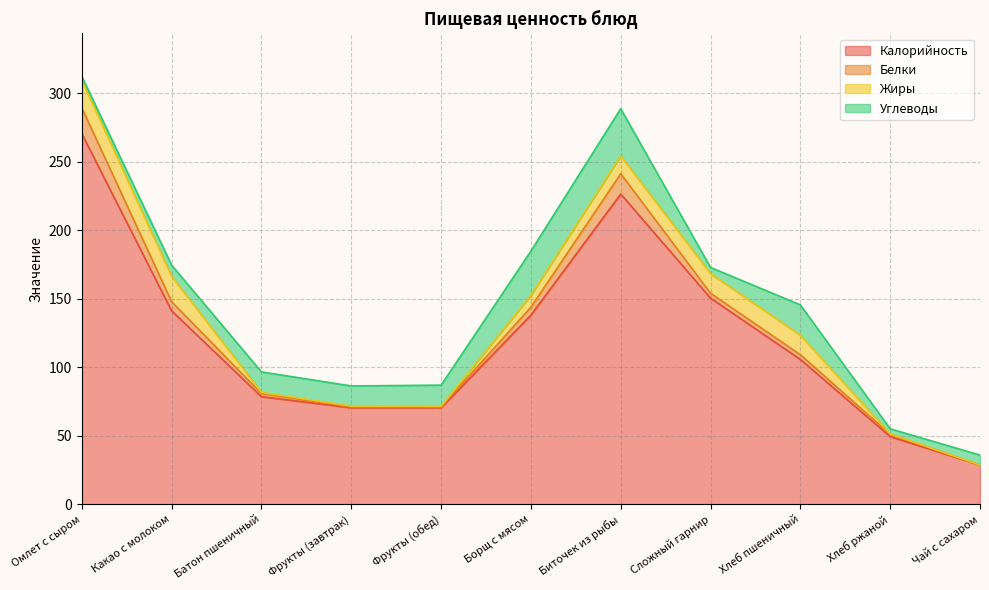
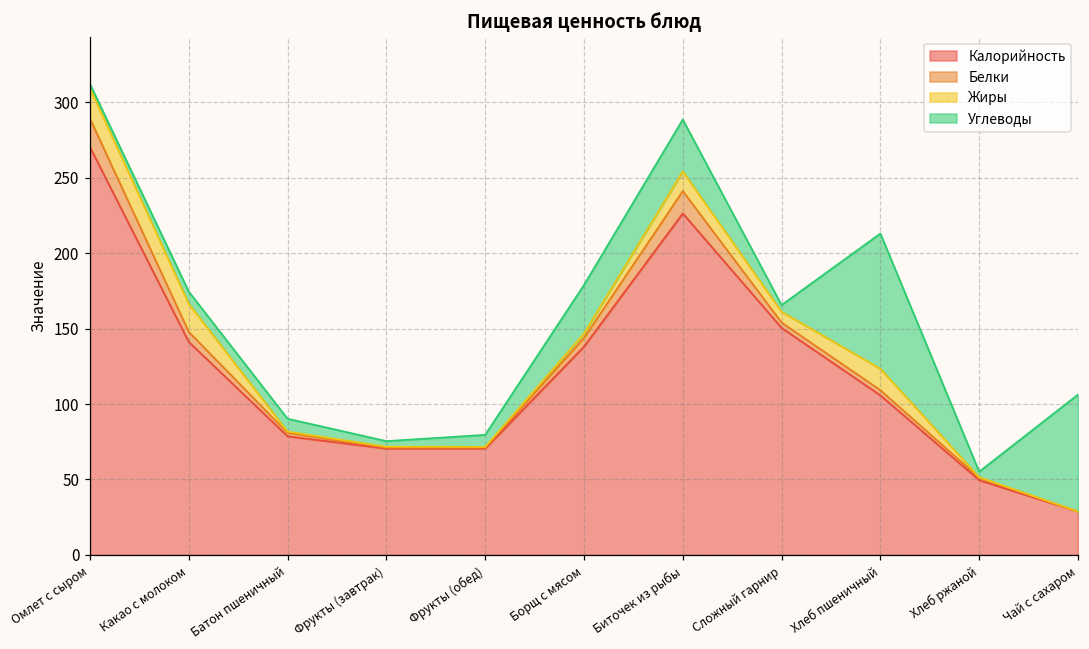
Углеводы, Батон пшеничный: 15 -> 9
Углеводы, Фрукты (завтрак): 15 -> 4
Углеводы, Фрукты (обед): 15 -> 8
Жиры, Борщ с мясом: 9 -> 3
Жиры, Сложный гарнир: 14 -> 7
Углеводы, Хлеб пшеничный: 22 -> 90
Углеводы, Чай с сахаром: 7 -> 78
